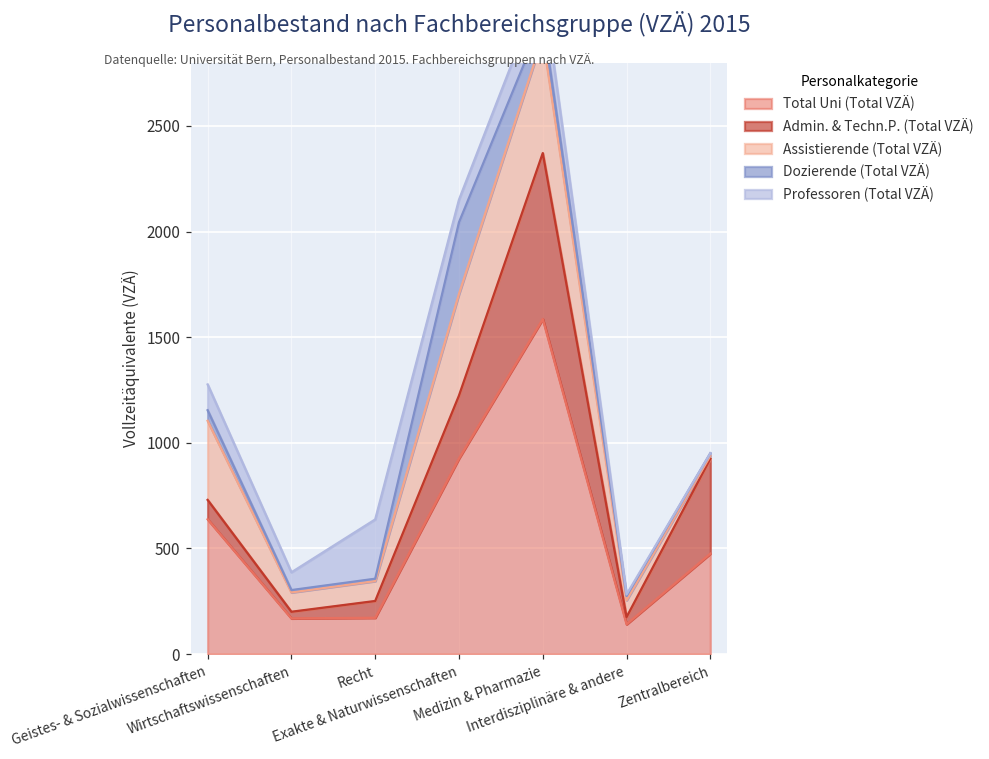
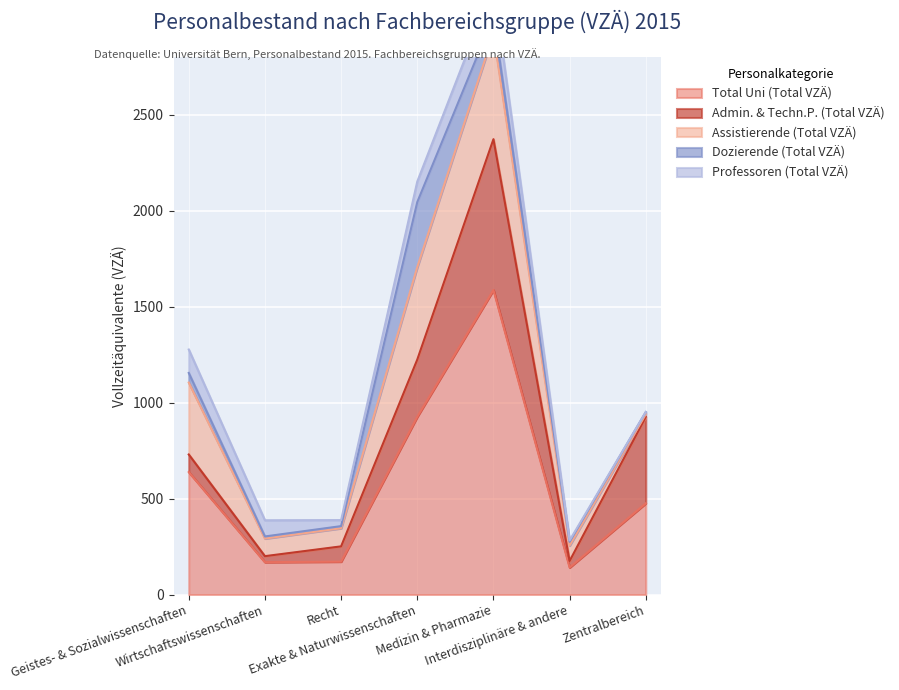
Professoren (Total VZÄ), Recht: 280 -> 30
